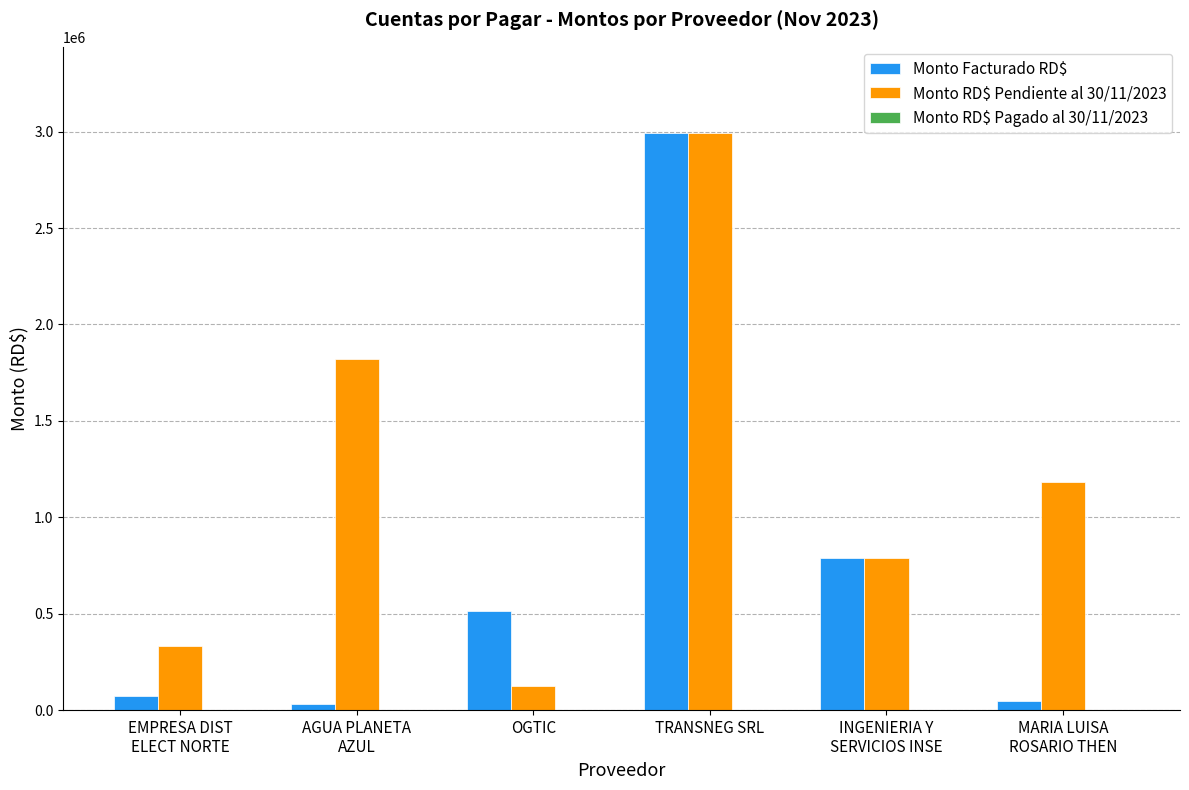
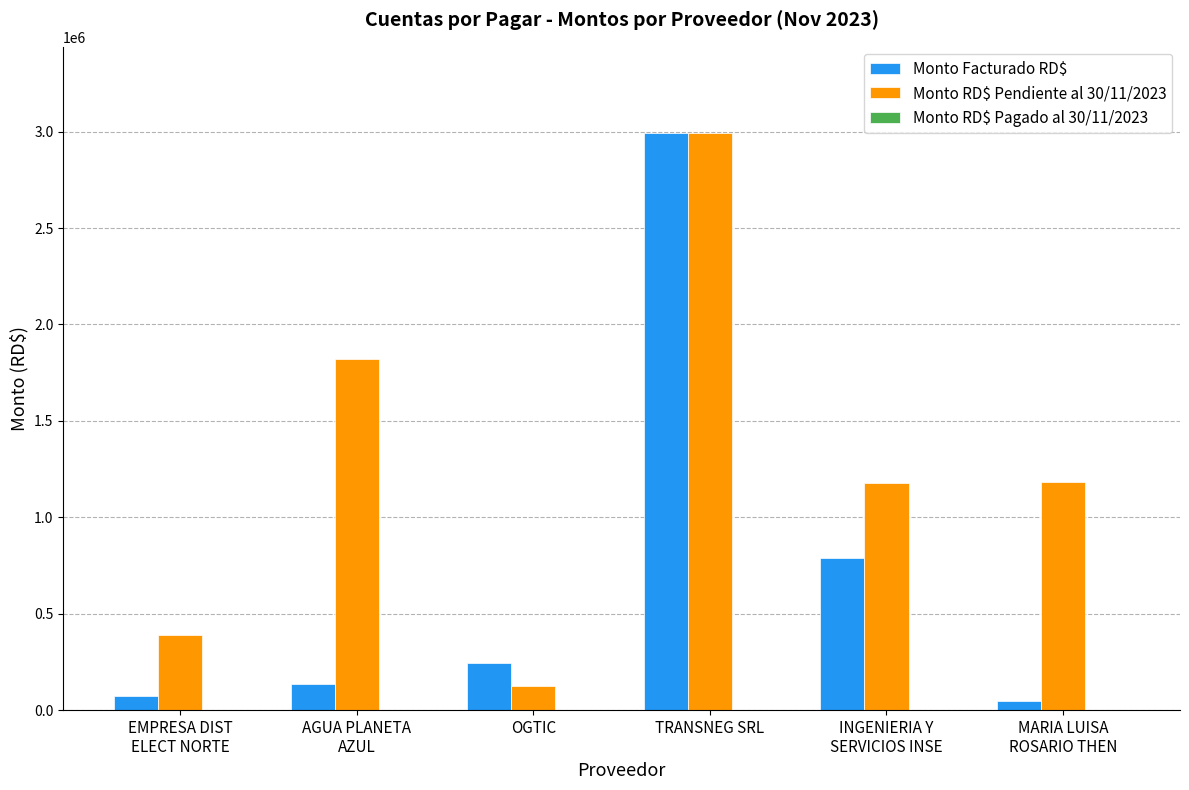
Monto RD$ Pendiente al 30/11/2023, EMPRESA DIST ELECT NORTE: 330000 -> 390000
Monto Facturado RD$, AGUA PLANETA AZUL: 30000 -> 130000
Monto Facturado RD$, OGTIC: 520000 -> 250000
Monto RD$ Pendiente al 30/11/2023, INGENIERIA Y SERVICIOS INSE: 790000 -> 1180000
